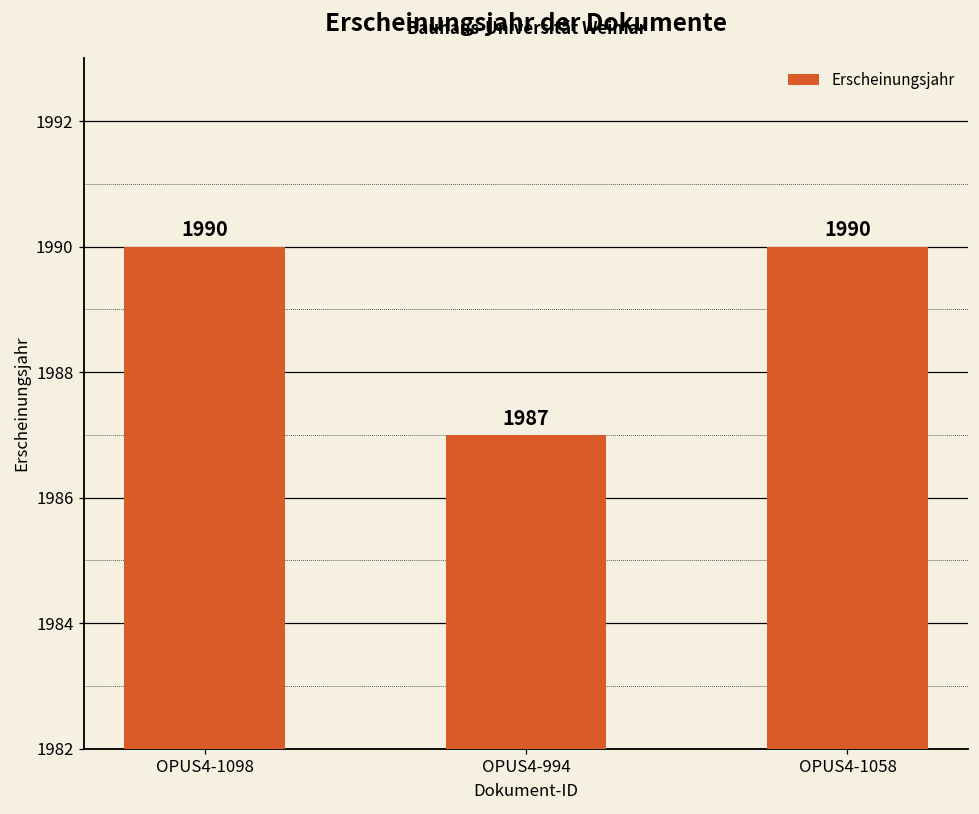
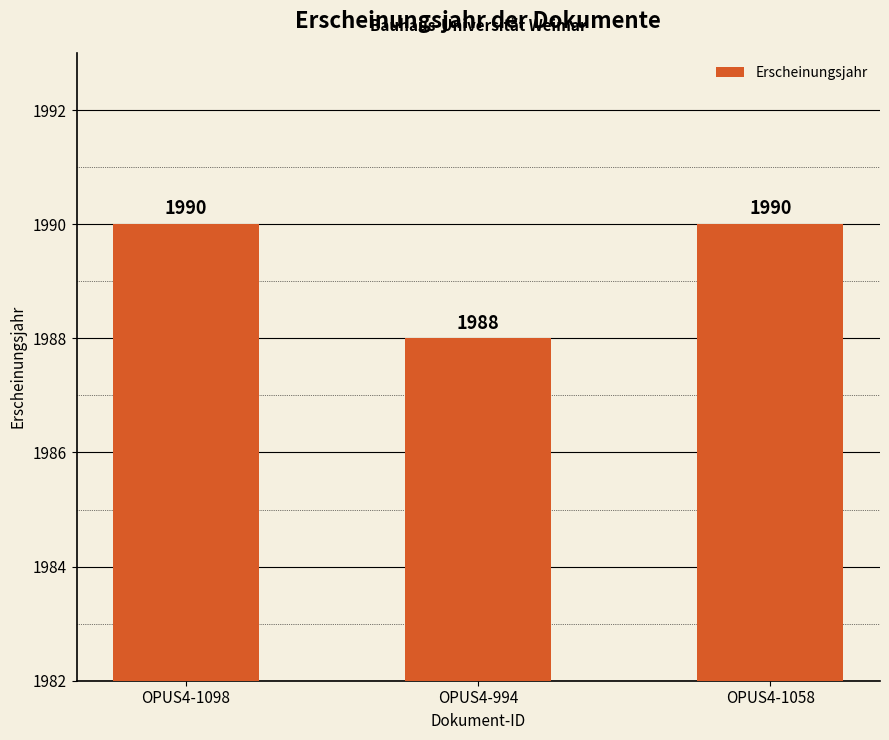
OPUS4-994: 1987 -> 1988
